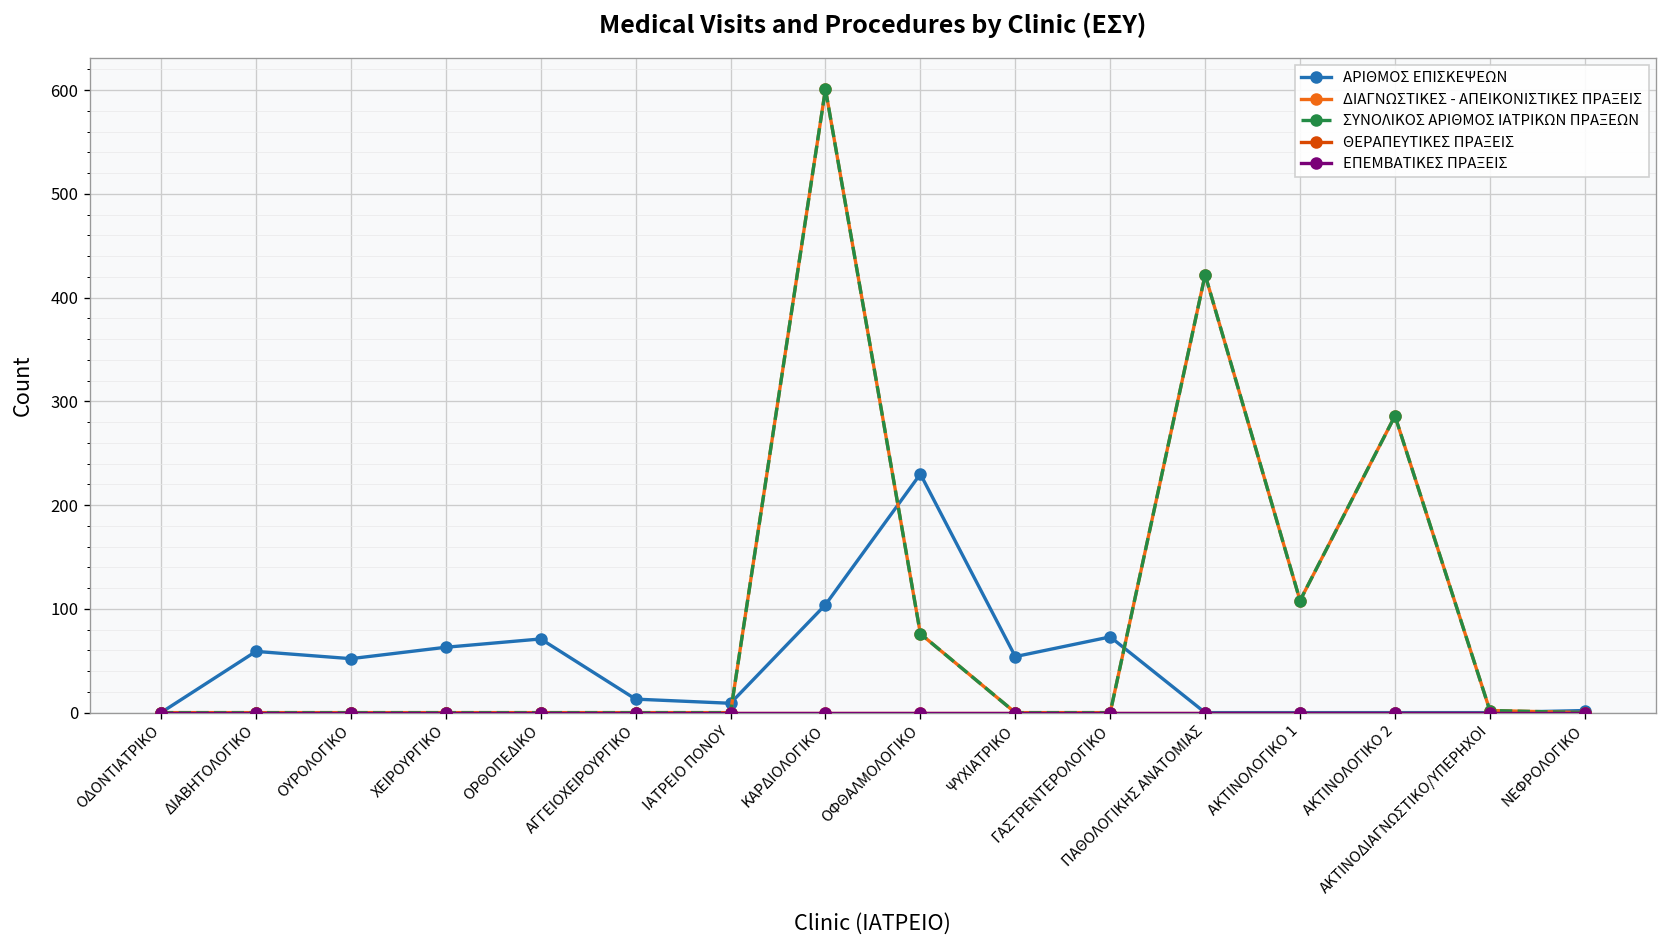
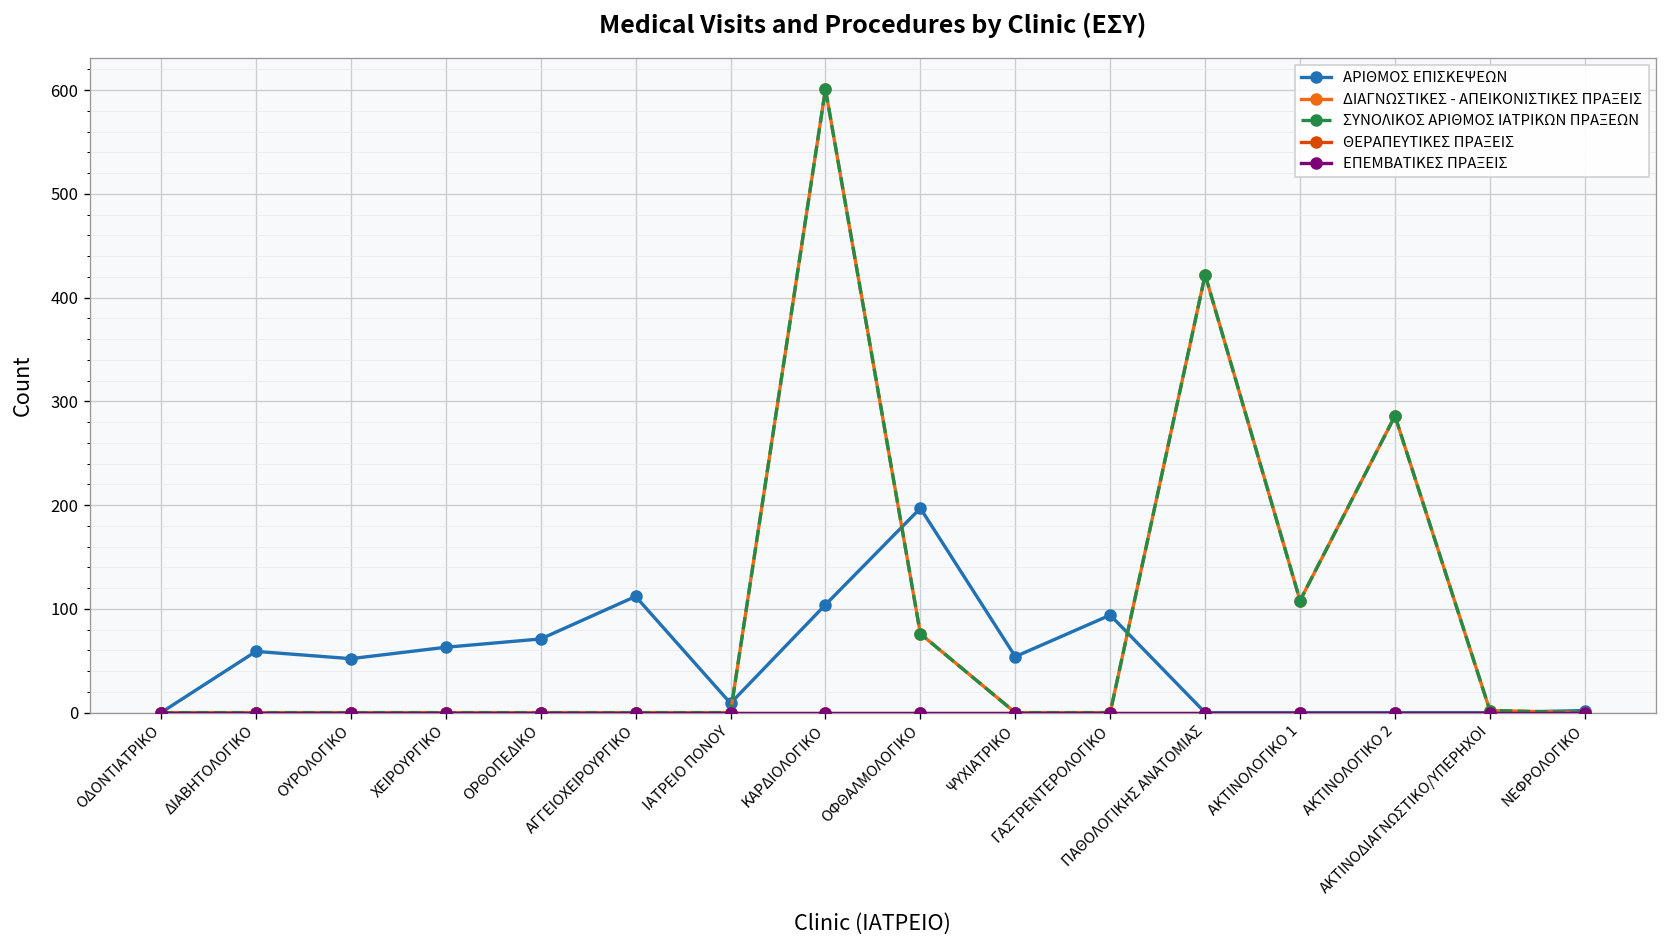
ΑΡΙΘΜΟΣ ΕΠΙΣΚΕΨΕΩΝ, ΑΓΓΕΙΟΧΕΙΡΟΥΡΓΙΚΟ: 10 -> 110
ΑΡΙΘΜΟΣ ΕΠΙΣΚΕΨΕΩΝ, ΟΦΘΑΛΜΟΛΟΓΙΚΟ: 230 -> 200
ΑΡΙΘΜΟΣ ΕΠΙΣΚΕΨΕΩΝ, ΓΑΣΤΡΕΝΤΕΡΟΛΟΓΙΚΟ: 70 -> 90
